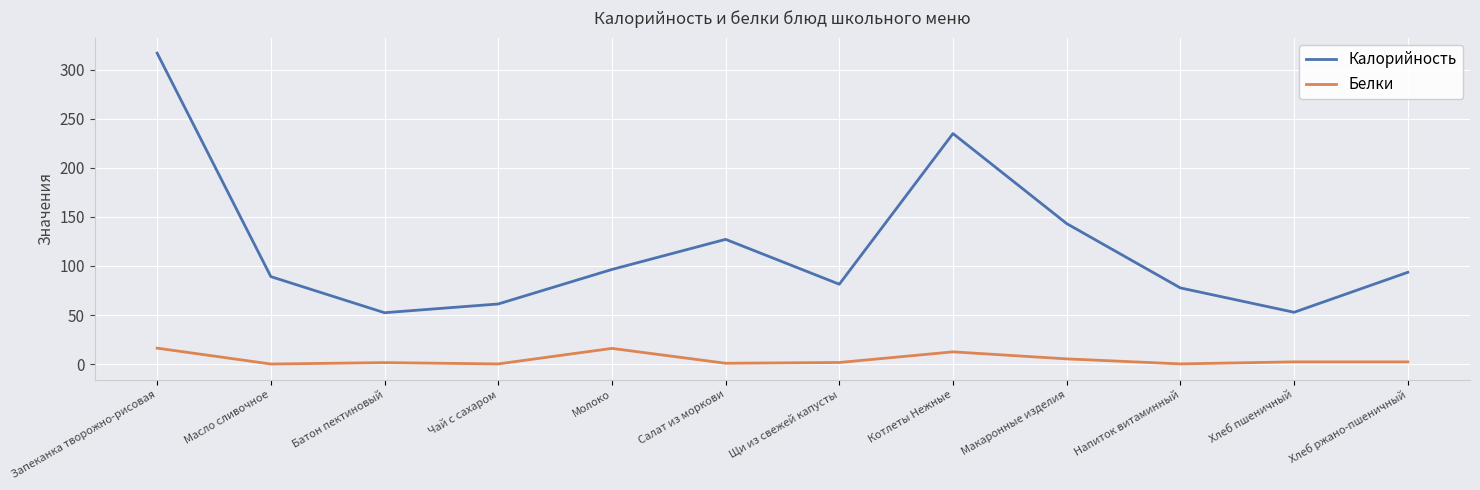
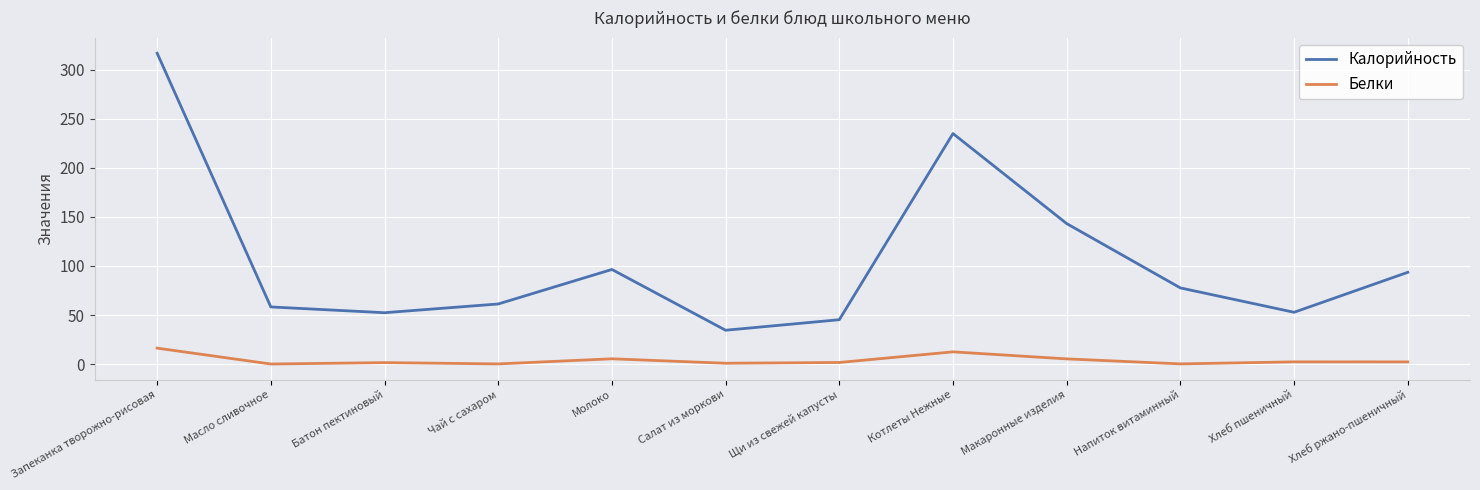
Калорийность, Масло сливочное: 90 -> 60
Белки, Молоко: 20 -> 10
Калорийность, Салат из моркови: 130 -> 30
Калорийность, Щи из свежей капусты: 80 -> 50
